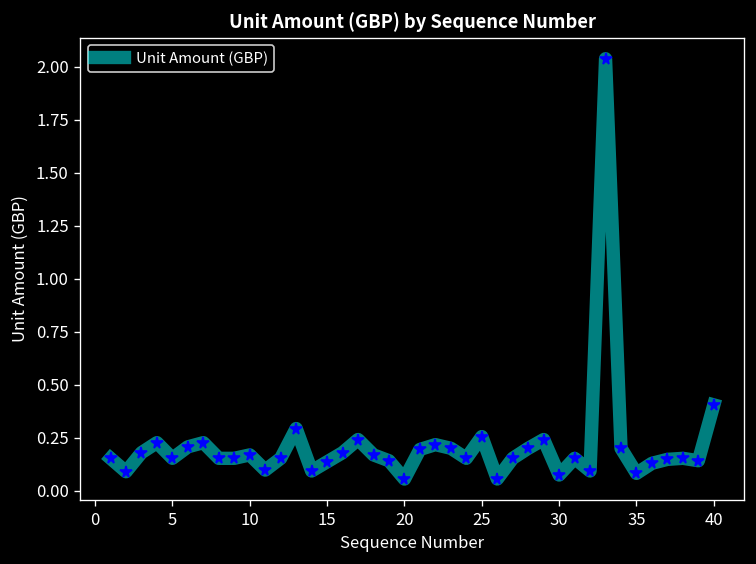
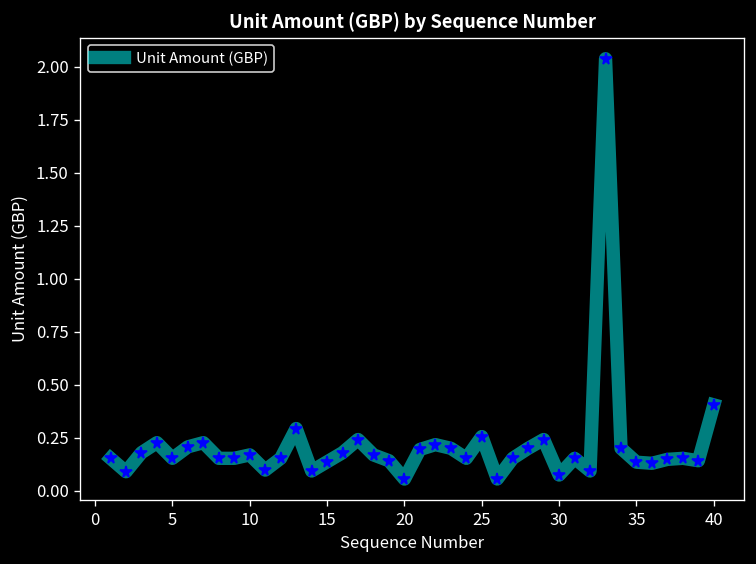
35: 0.08 -> 0.13
